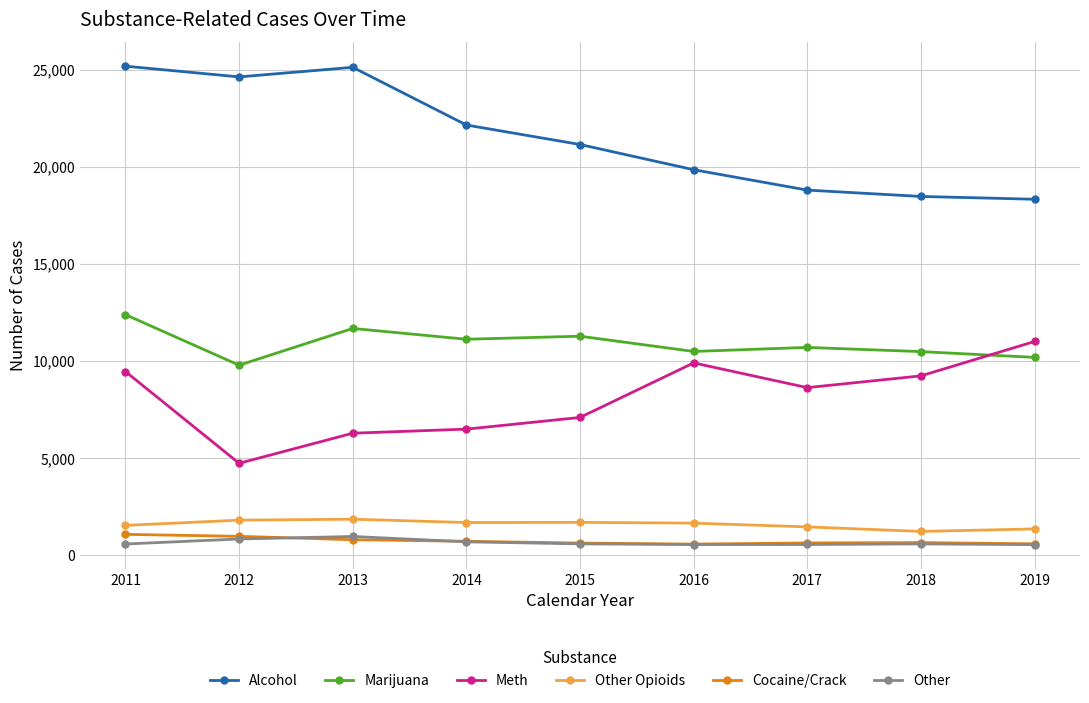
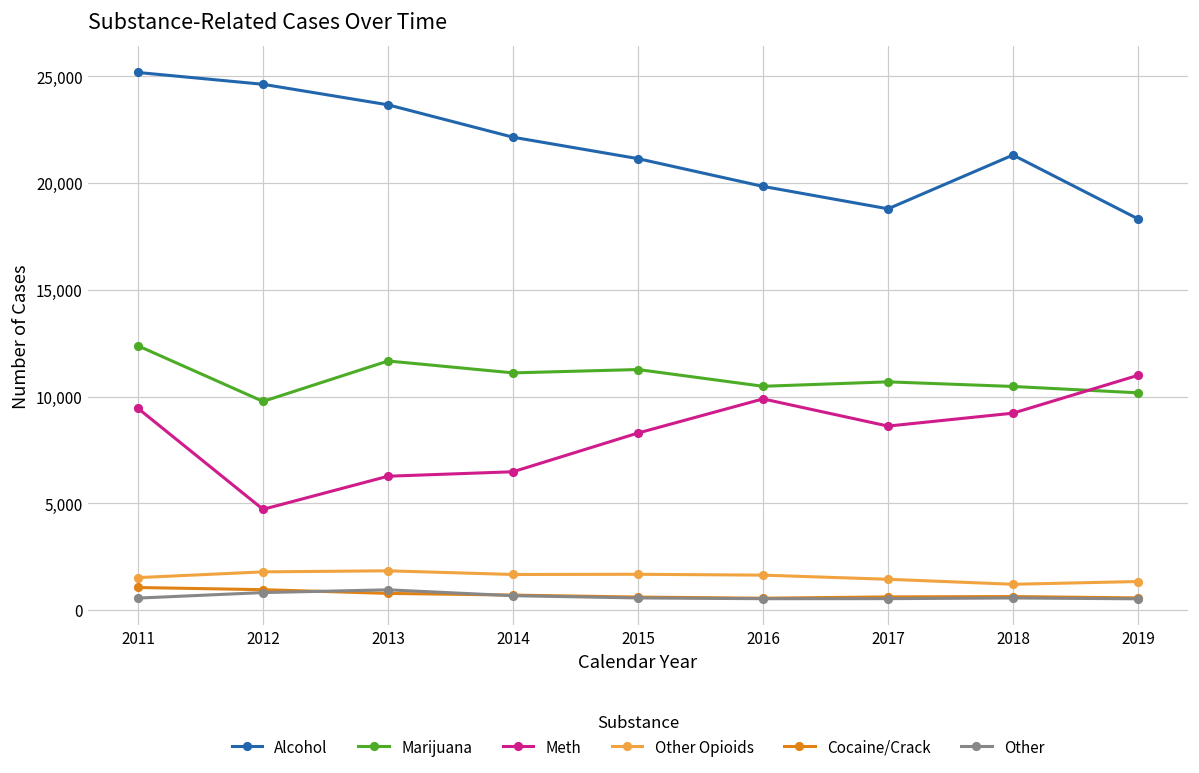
Alcohol, 2013: 25,100 -> 23,700
Meth, 2015: 7,100 -> 8,300
Alcohol, 2018: 18,500 -> 21,300
